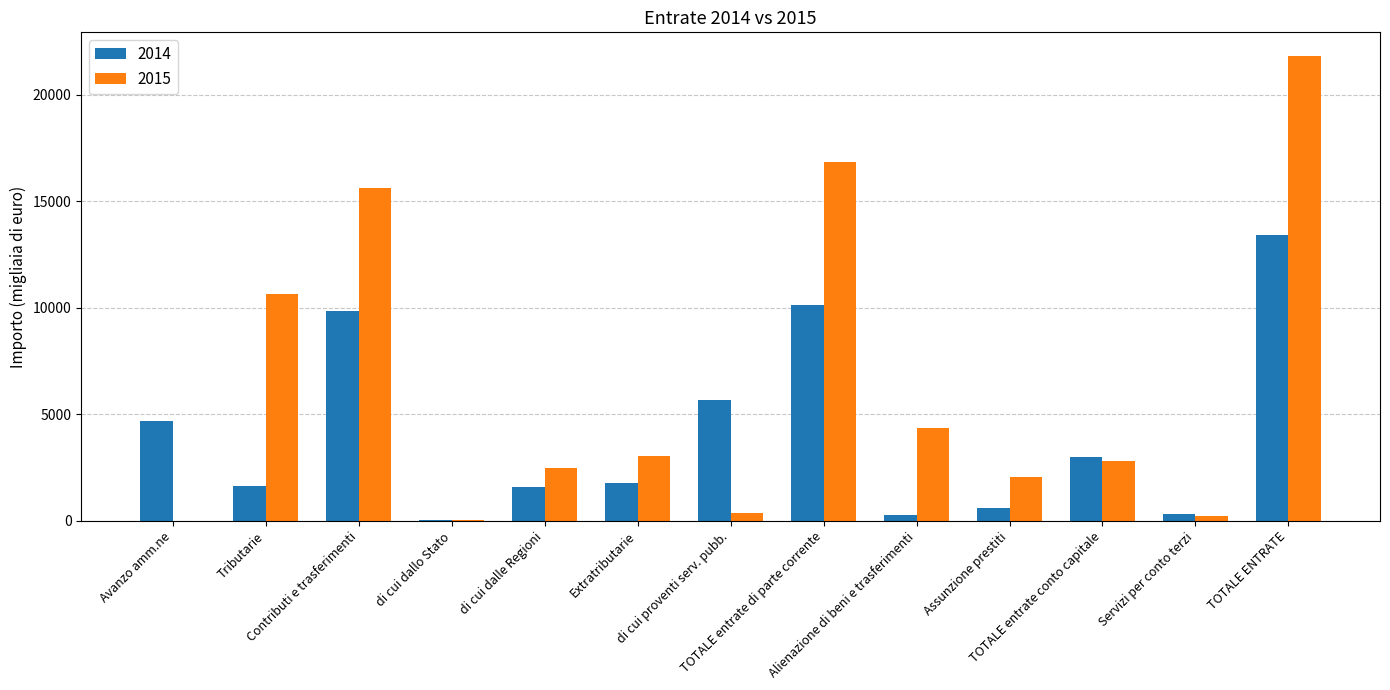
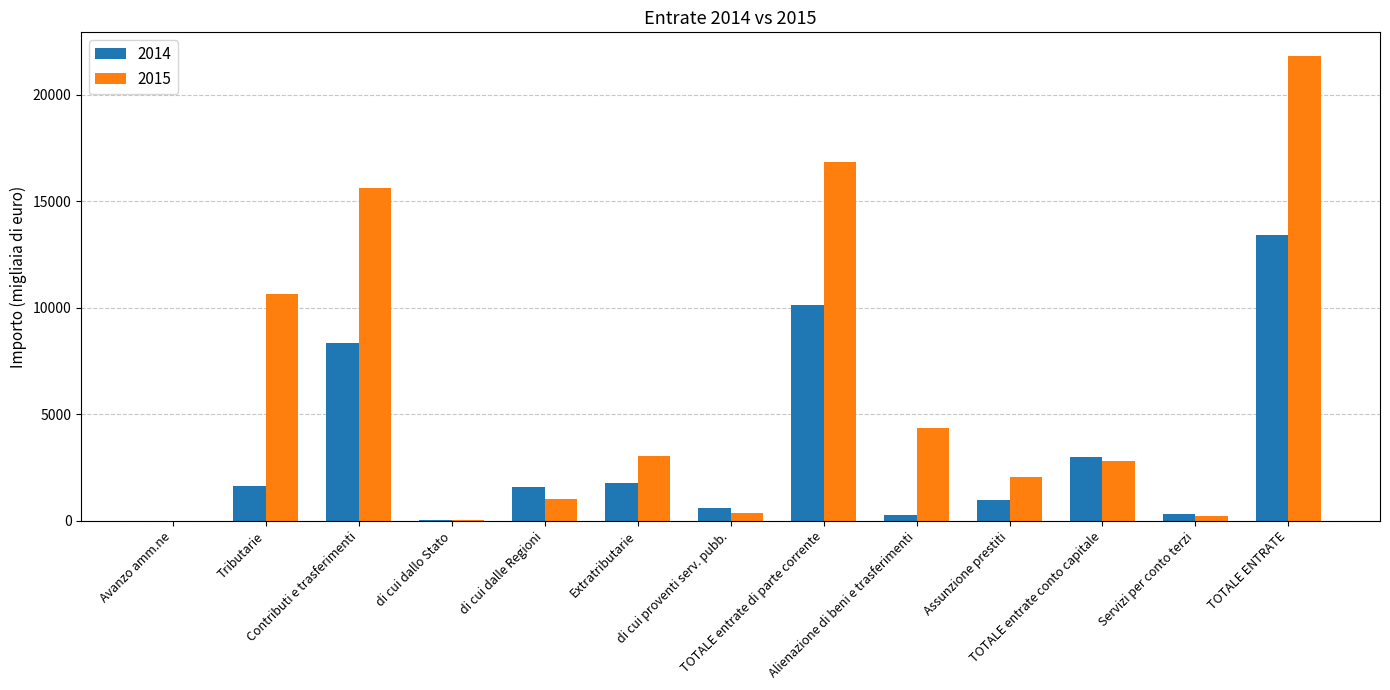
2014, Avanzo amm.ne: 4700 -> 0
2014, Contributi e trasferimenti: 9800 -> 8400
2015, di cui dalle Regioni: 2500 -> 1000
2014, di cui proventi serv. pubb.: 5600 -> 600
2014, Assunzione prestiti: 600 -> 1000
